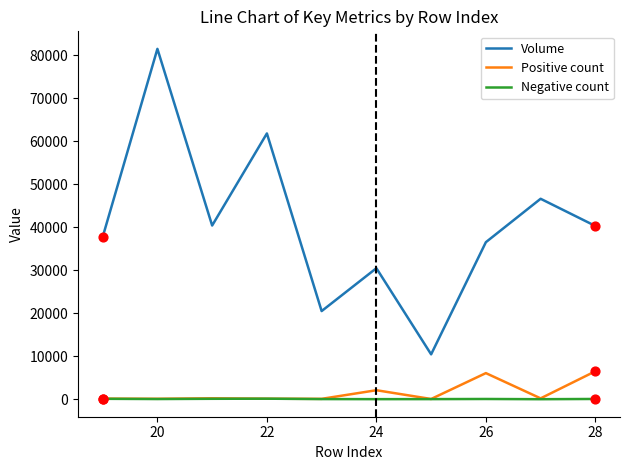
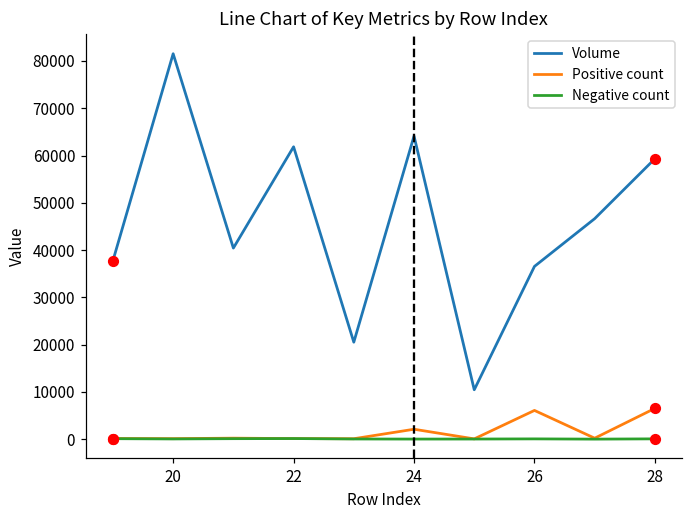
Volume, 24: 30000 -> 64000
Volume, 28: 40000 -> 59000
